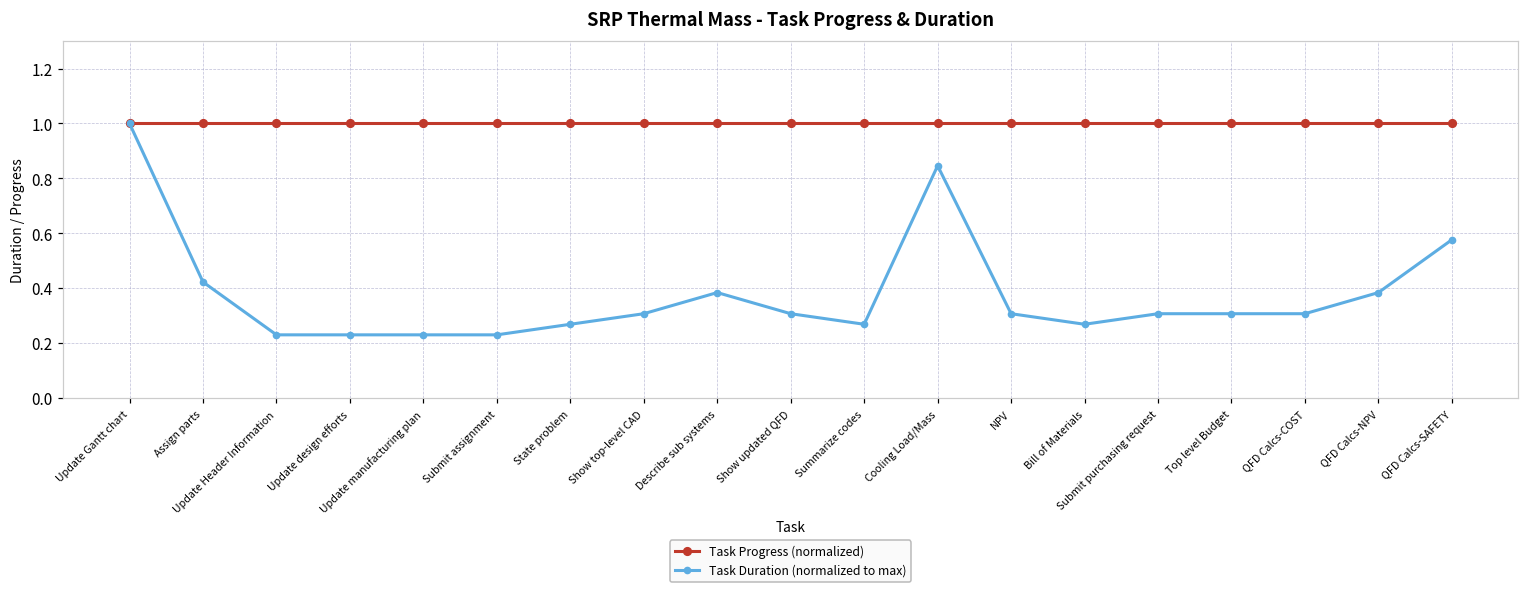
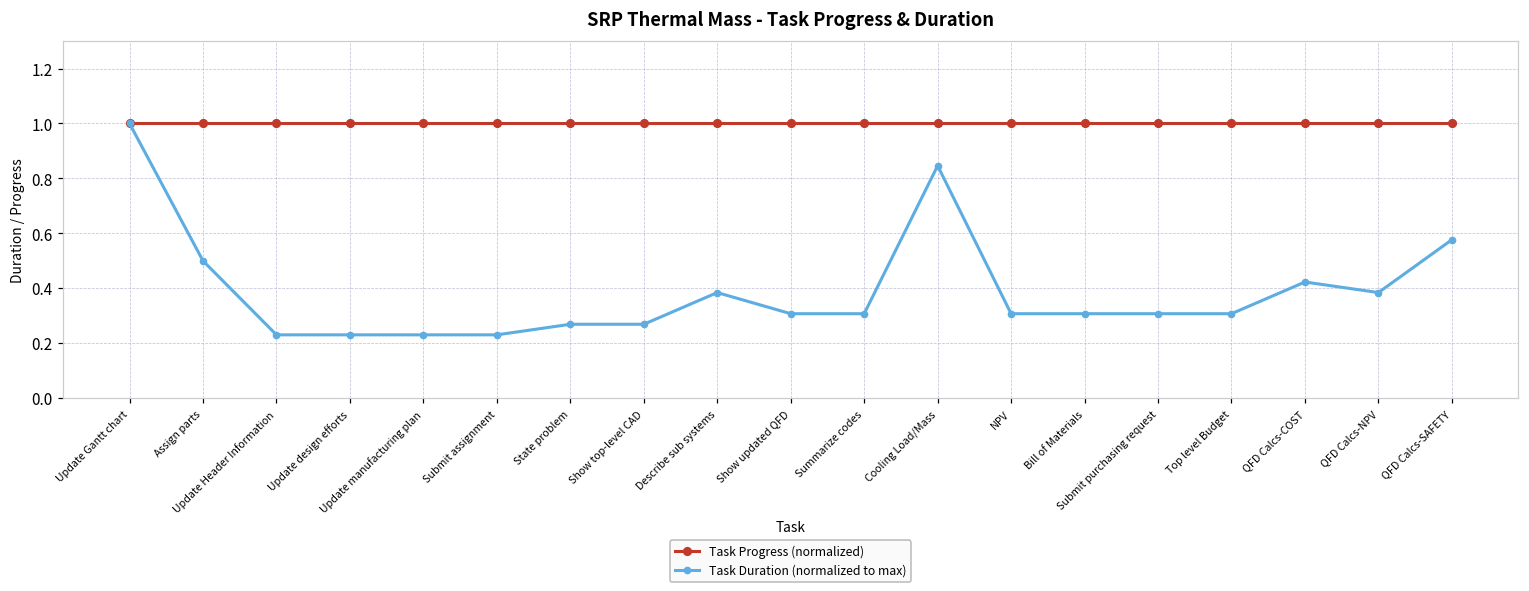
Task Duration (normalized to max), Assign parts: 0.42 -> 0.50
Task Duration (normalized to max), Show top-level CAD: 0.31 -> 0.27
Task Duration (normalized to max), Summarize codes: 0.27 -> 0.31
Task Duration (normalized to max), Bill of Materials: 0.27 -> 0.31
Task Duration (normalized to max), QFD Calcs-COST: 0.31 -> 0.42
